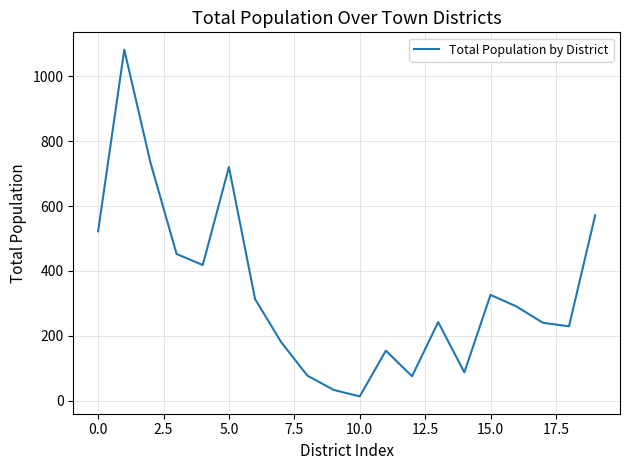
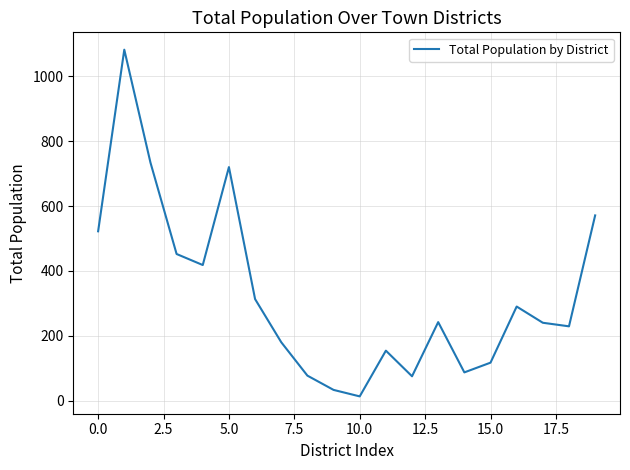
15.0: 330 -> 120
